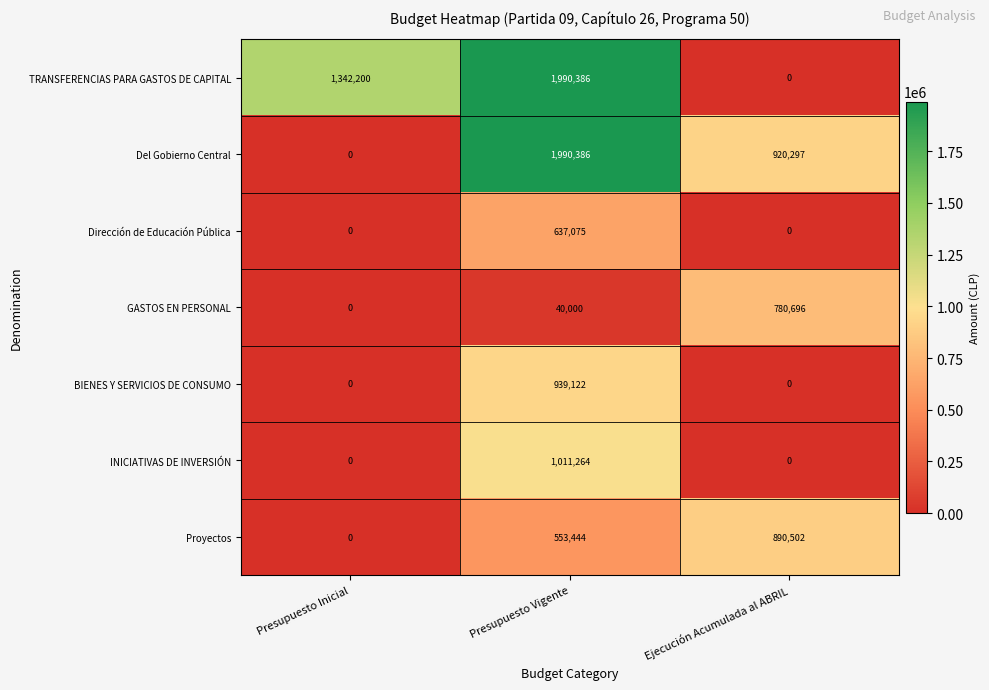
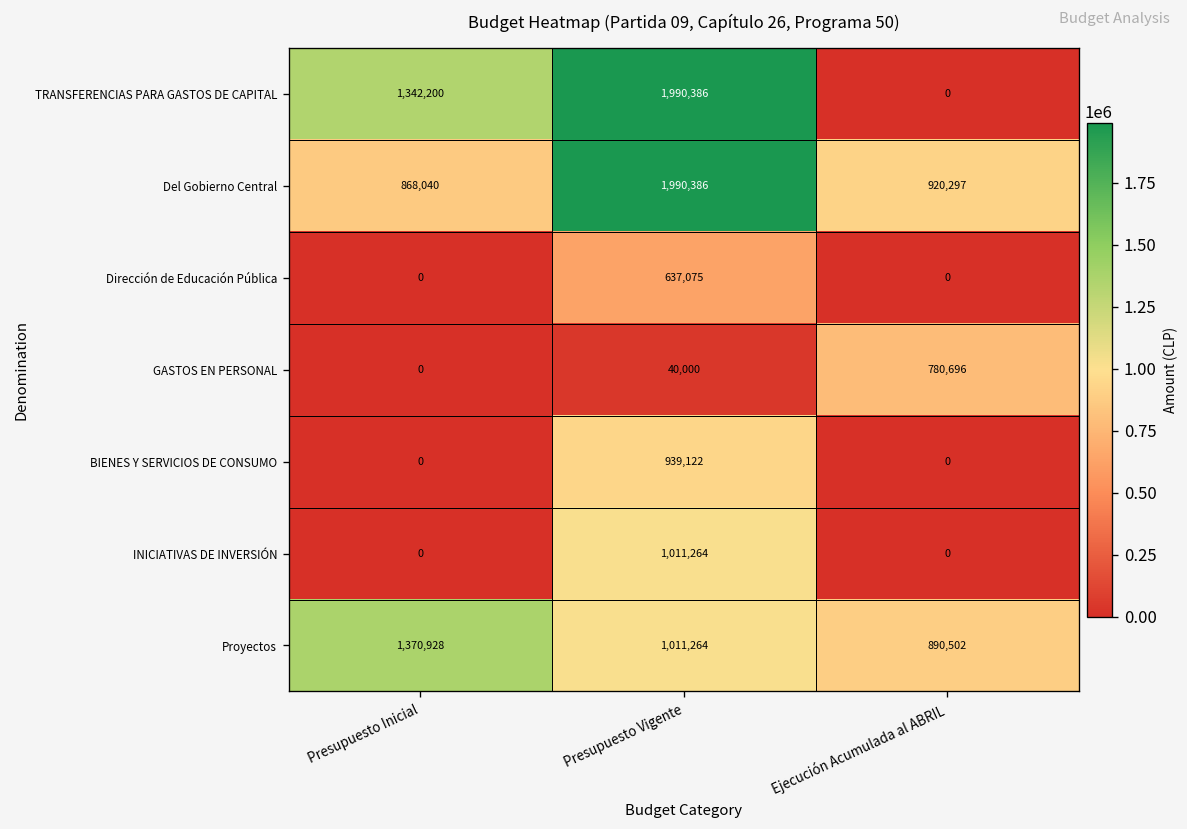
Del Gobierno Central, Presupuesto Inicial: 0 -> 868,040
Proyectos, Presupuesto Inicial: 0 -> 1,370,928
Proyectos, Presupuesto Vigente: 553,444 -> 1,011,264
